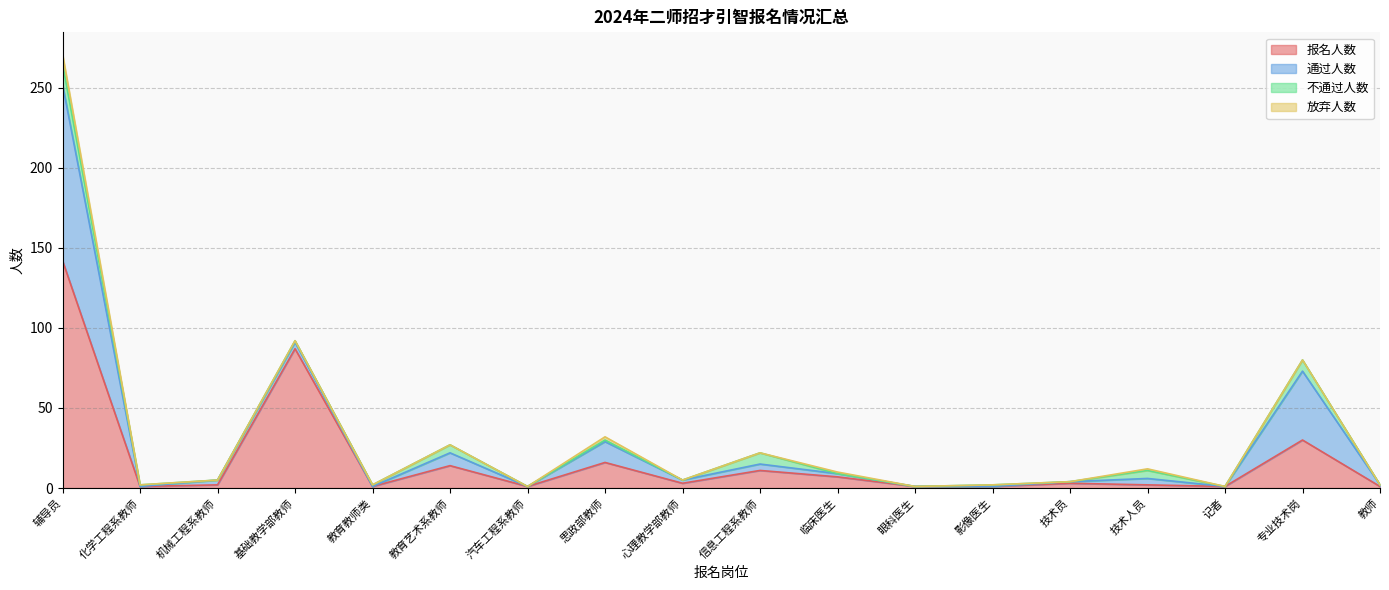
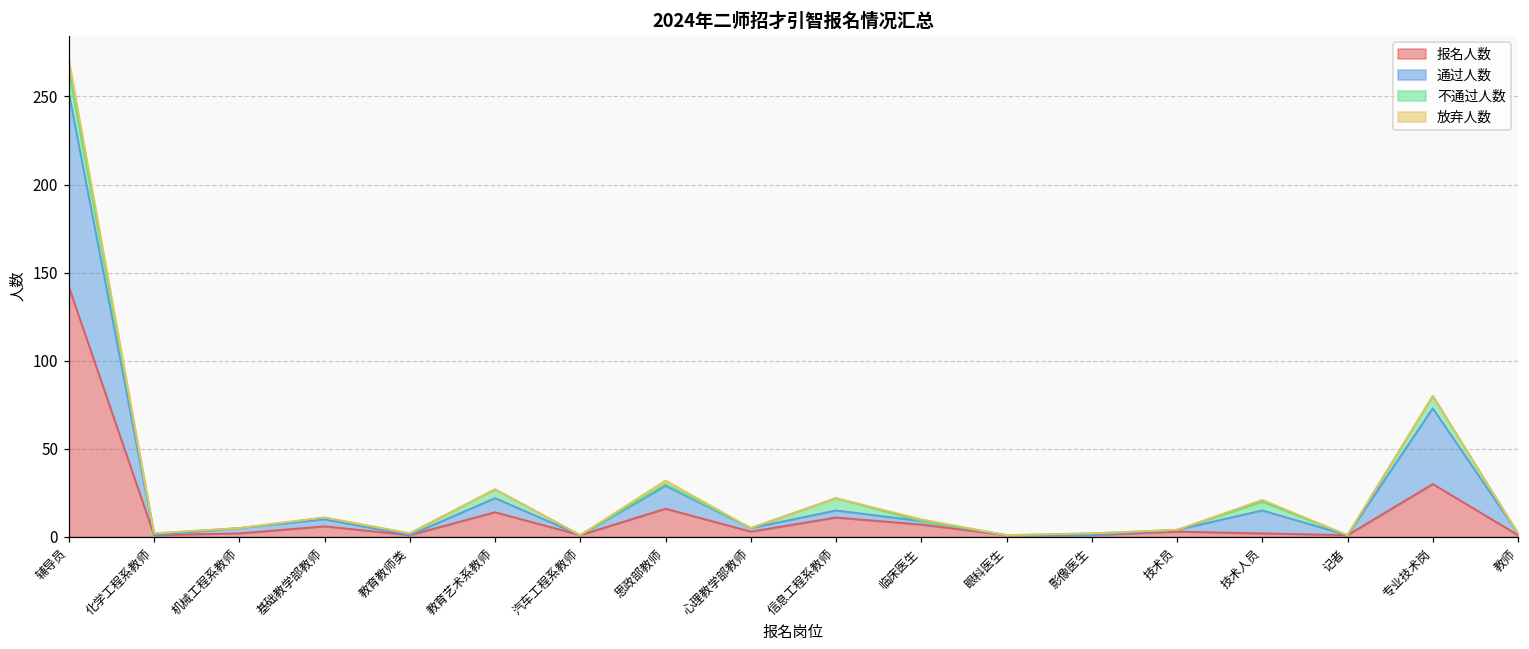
报名人数, 基础教学部教师: 87 -> 6
通过人数, 技术人员: 4 -> 13
